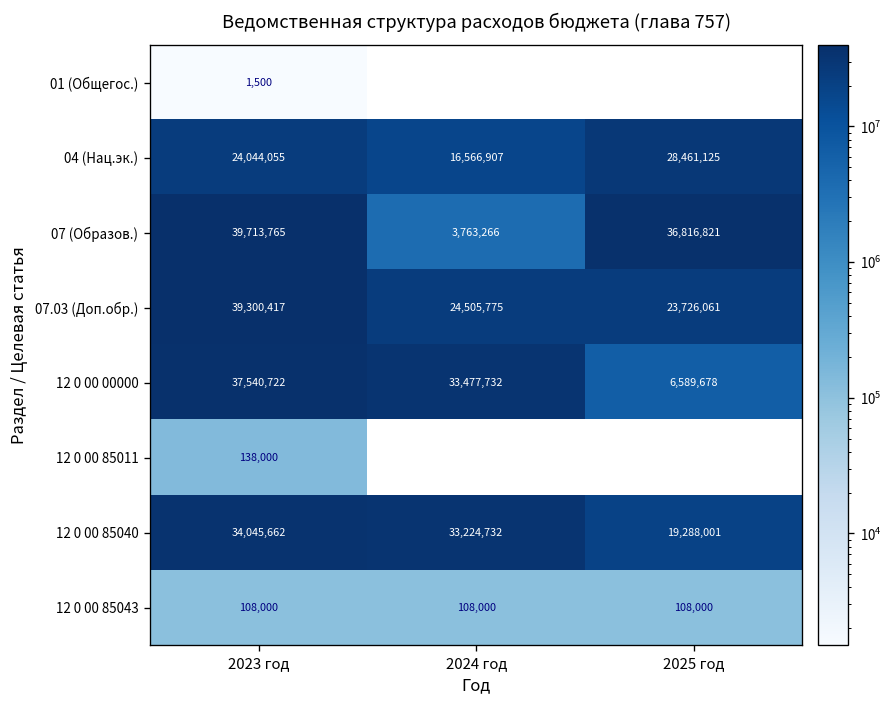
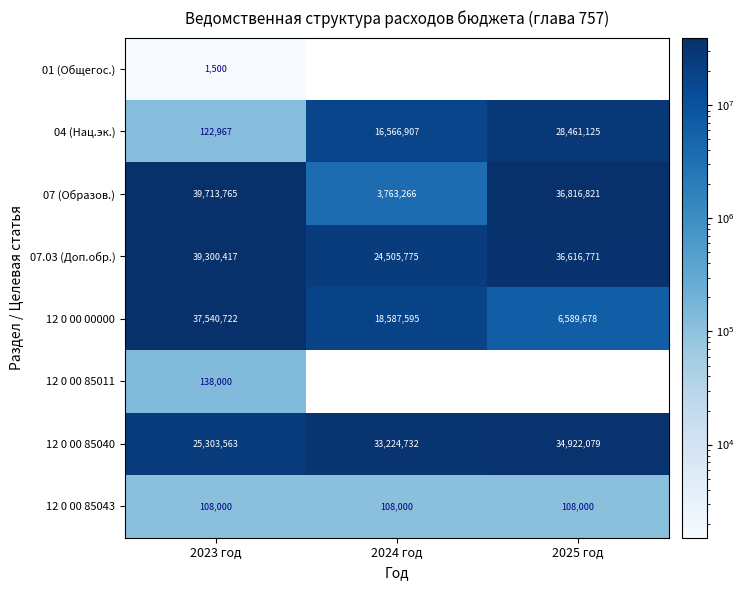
04 (Нац.эк.), 2023 год: 24,044,055 -> 122,967
07.03 (Доп.обр.), 2025 год: 23,726,061 -> 36,616,771
12 0 00 00000, 2024 год: 33,477,732 -> 18,587,595
12 0 00 85040, 2023 год: 34,045,662 -> 25,303,563
12 0 00 85040, 2025 год: 19,288,001 -> 34,922,079
